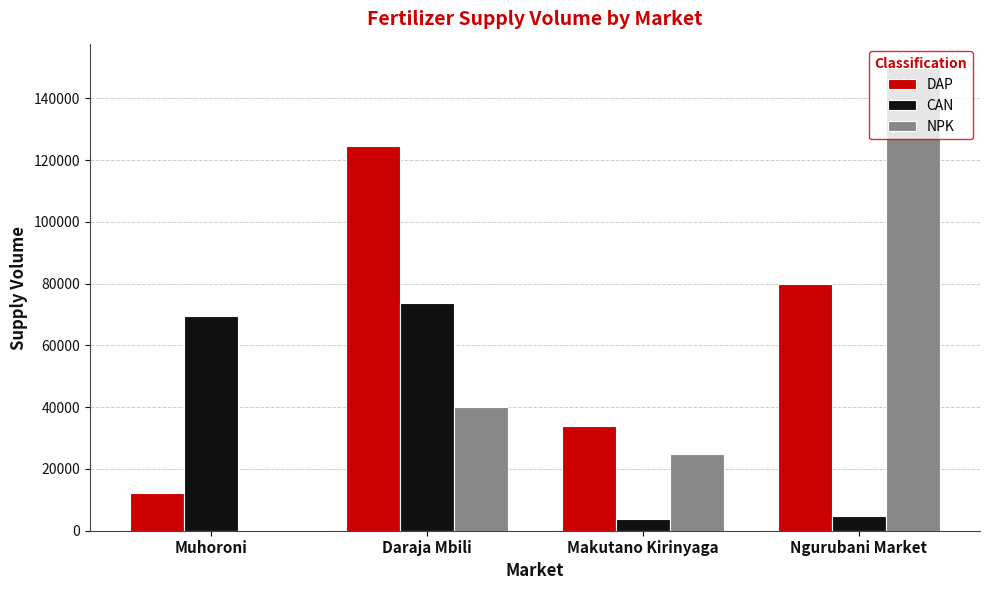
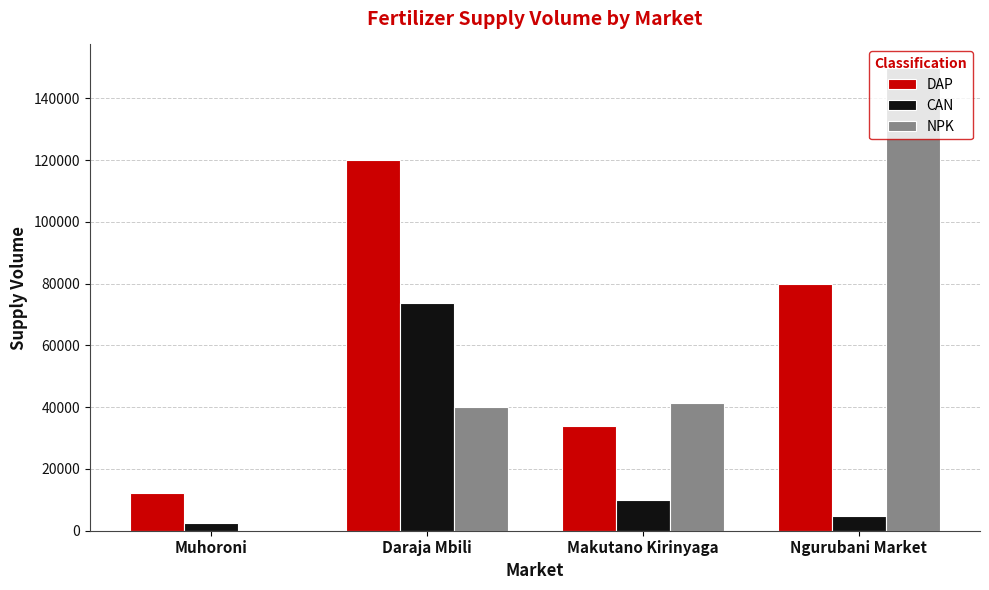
CAN, Muhoroni: 70000 -> 3000
DAP, Daraja Mbili: 125000 -> 120000
CAN, Makutano Kirinyaga: 4000 -> 10000
NPK, Makutano Kirinyaga: 25000 -> 41000
